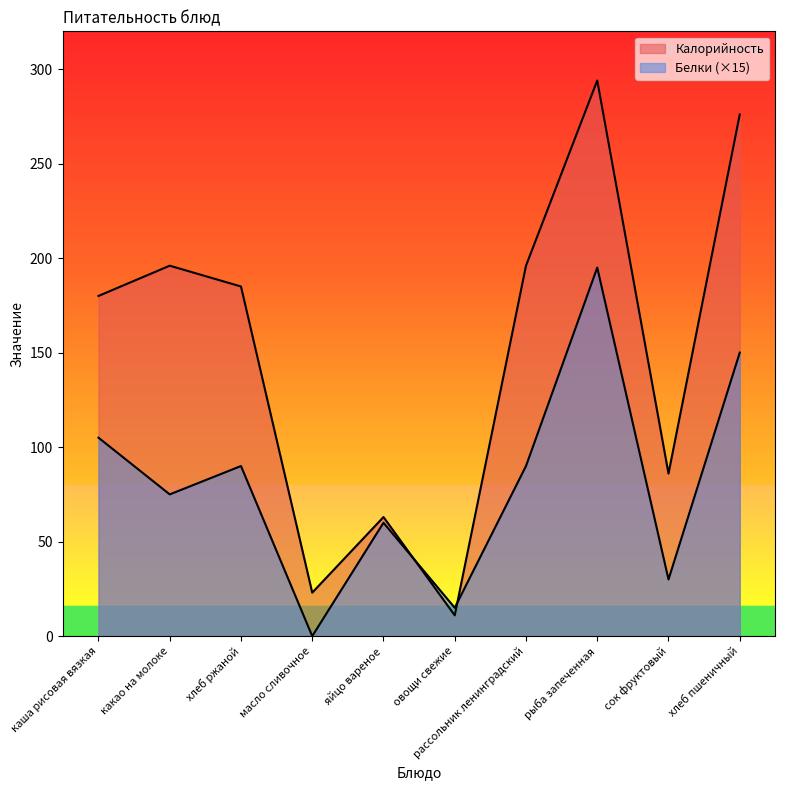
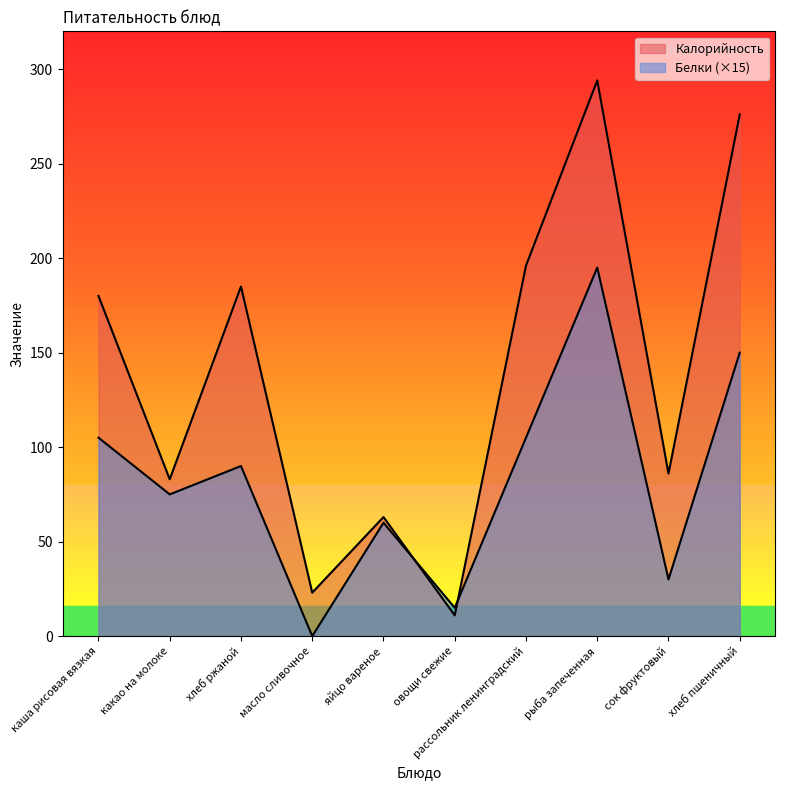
Калорийность, какао на молоке: 196 -> 83
Белки (×15), рассольник ленинградский: 90 -> 105
